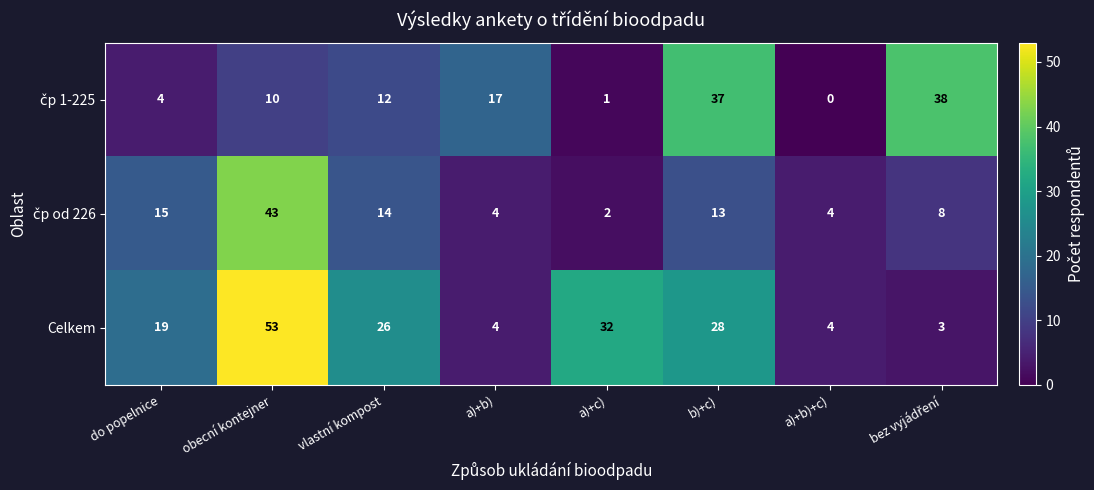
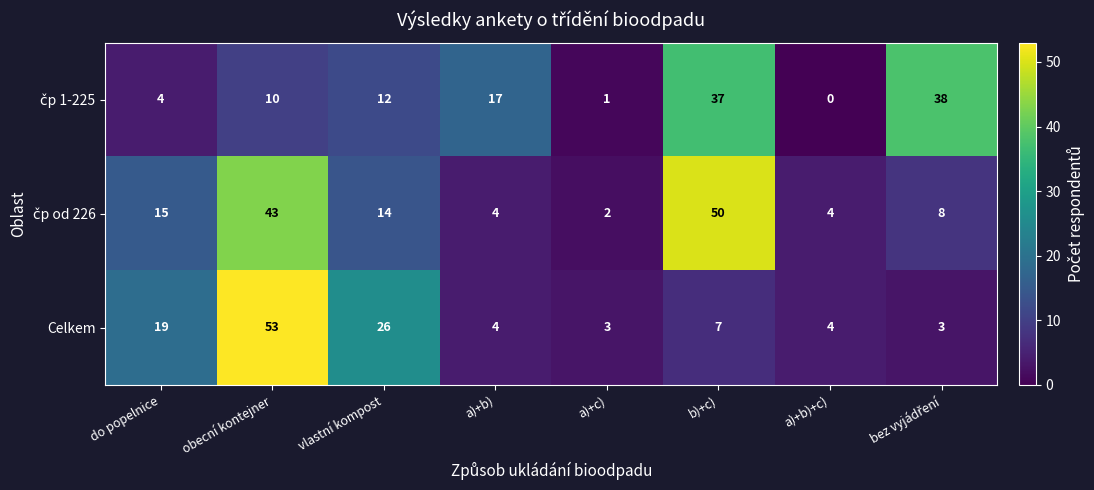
čp od 226, b)+c): 13 -> 50
Celkem, a)+c): 32 -> 3
Celkem, b)+c): 28 -> 7
